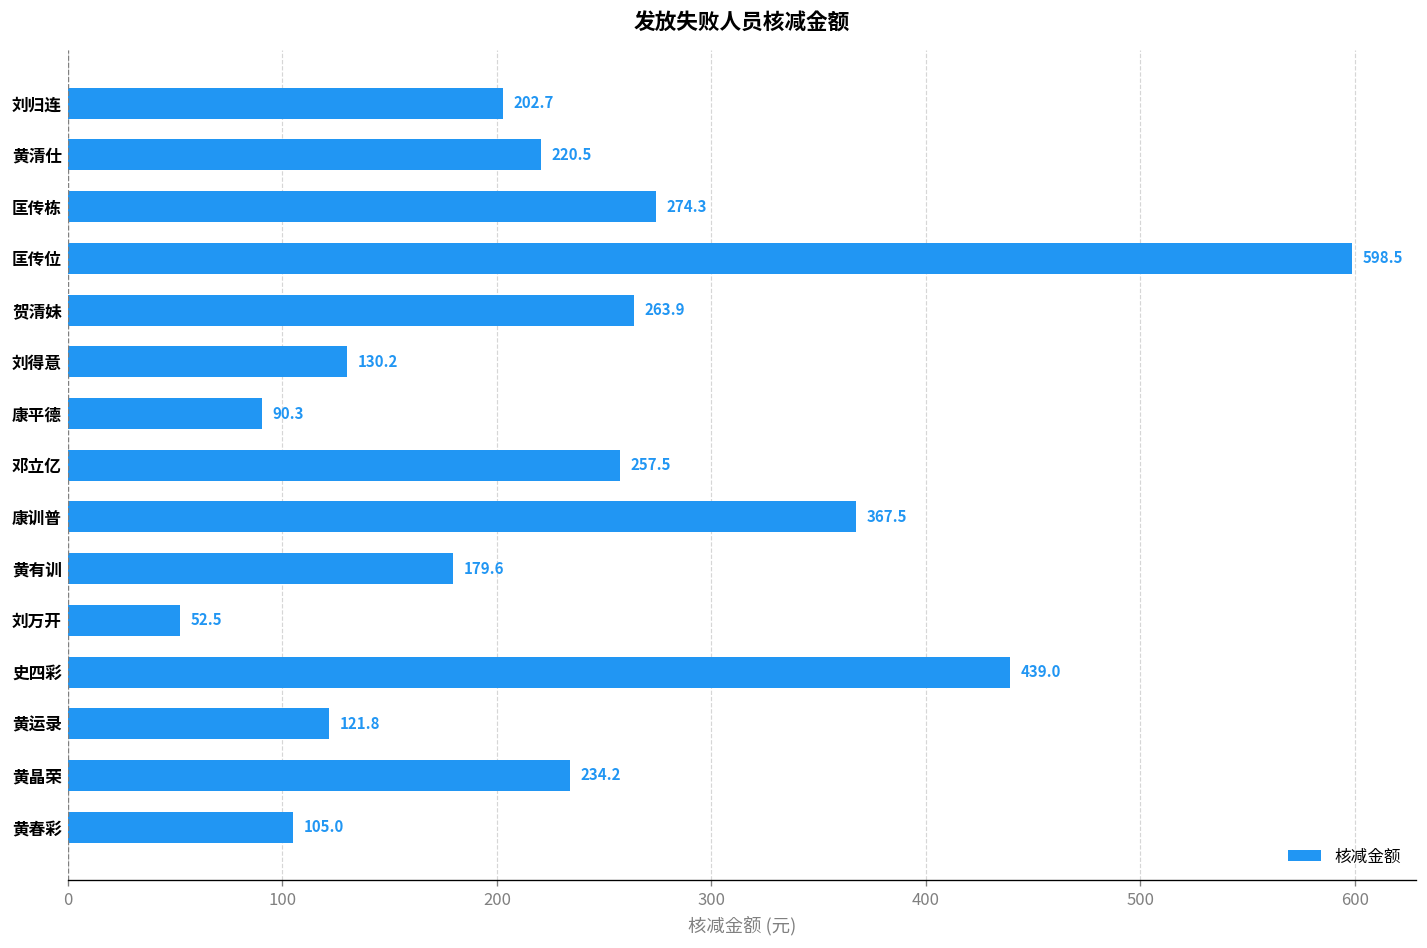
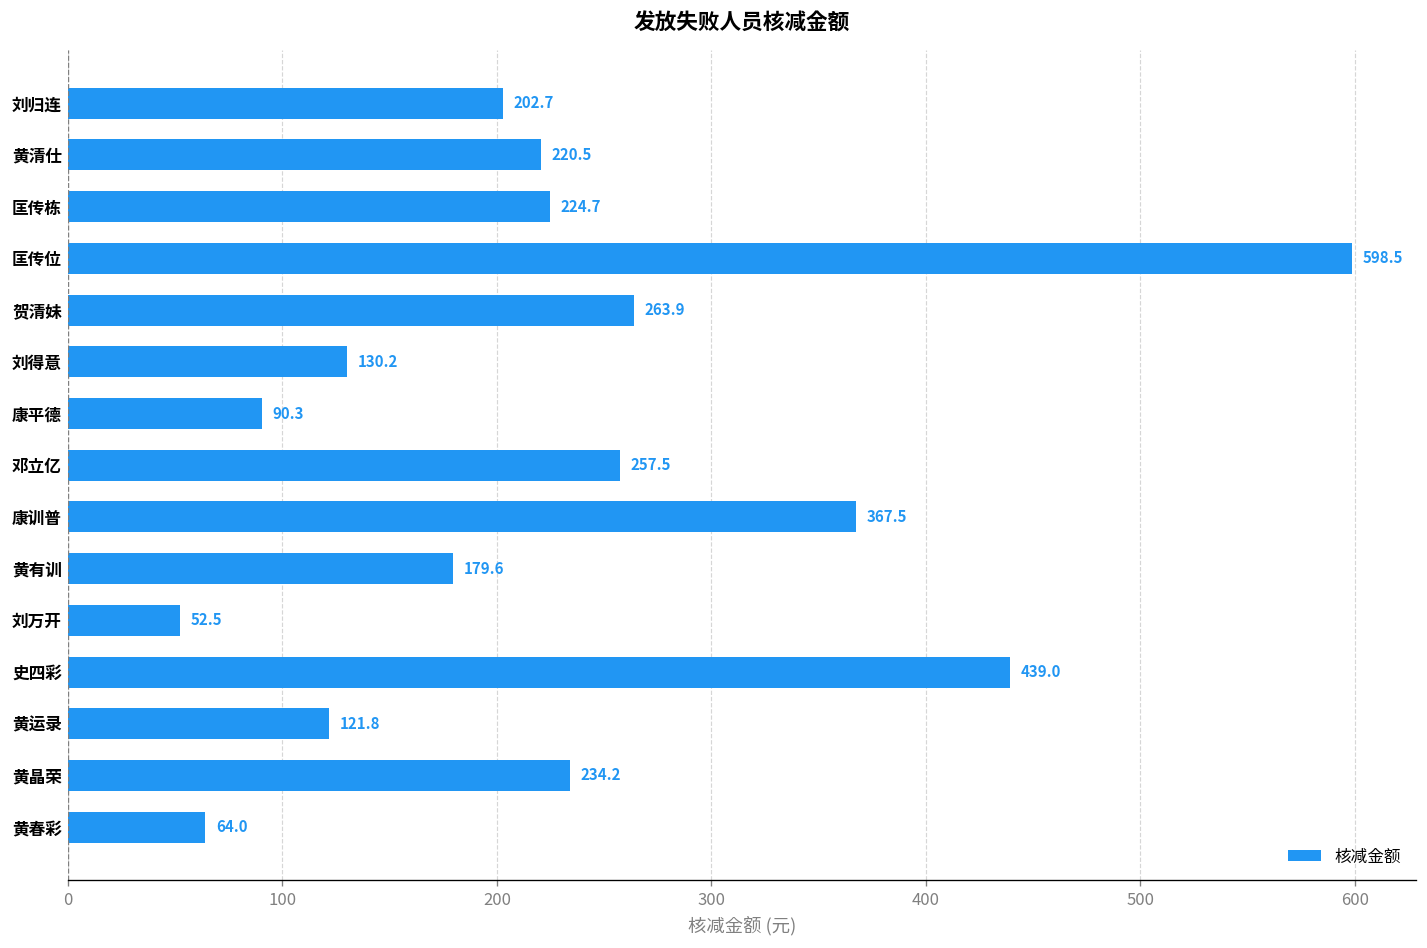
匡传栋: 274.3 -> 224.7
黄春彩: 105.0 -> 64.0
